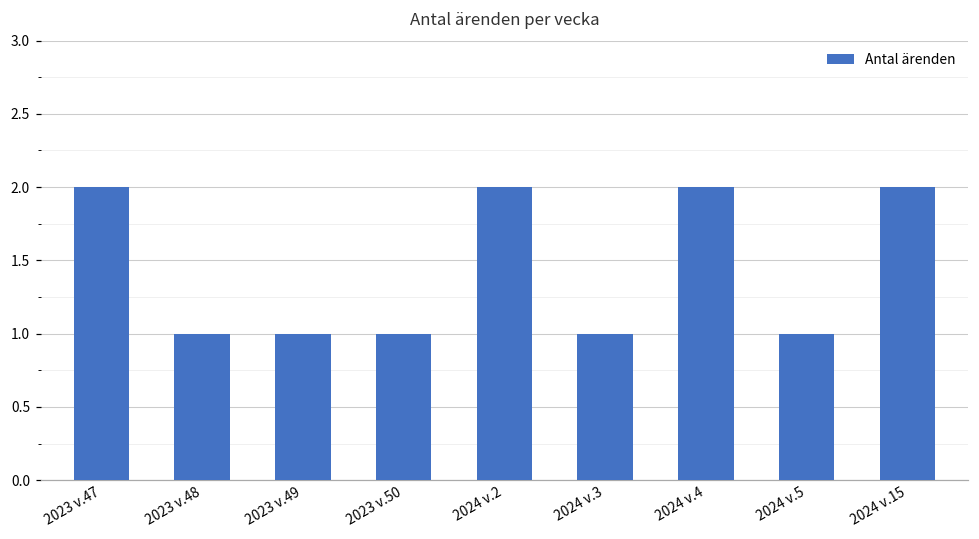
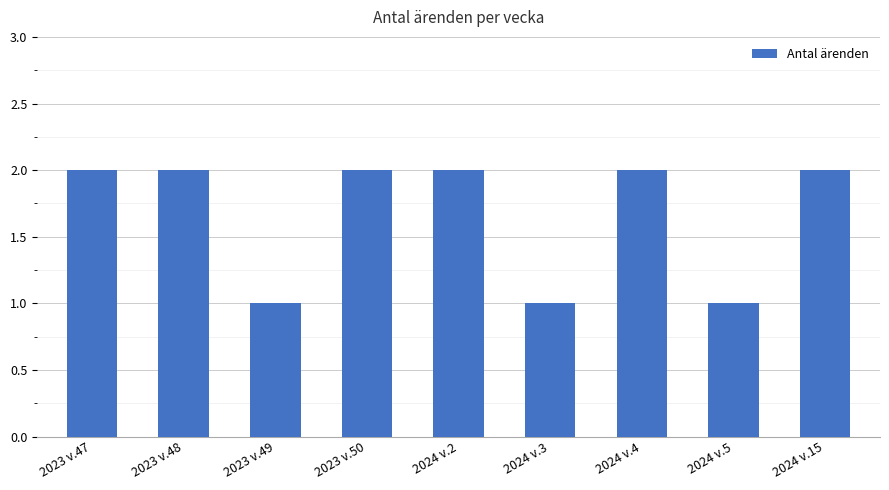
2023 v.48: 1 -> 2
2023 v.50: 1 -> 2
